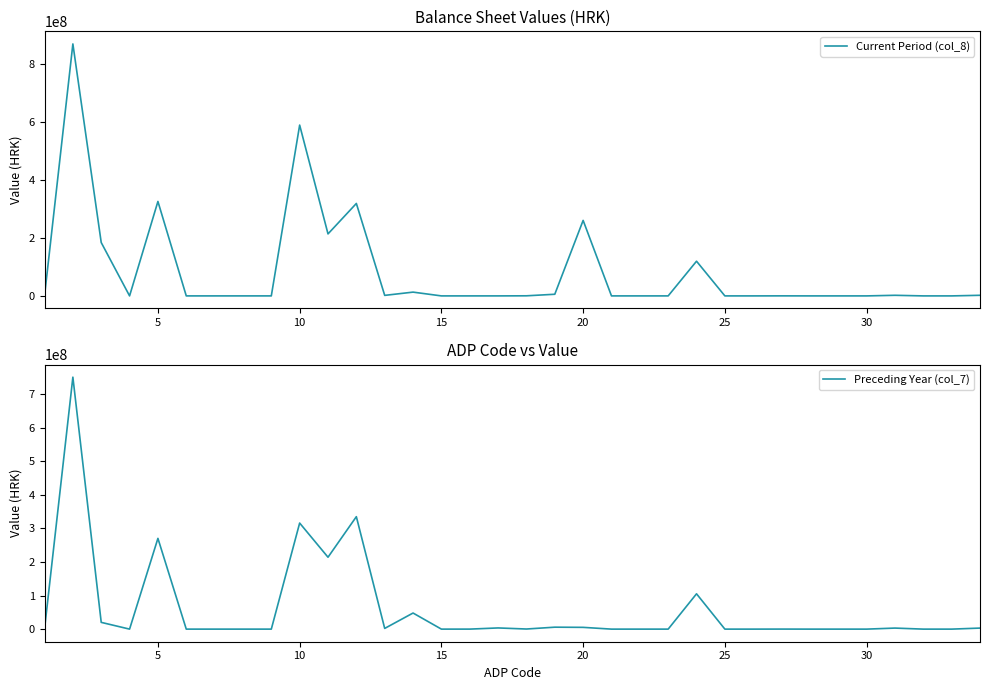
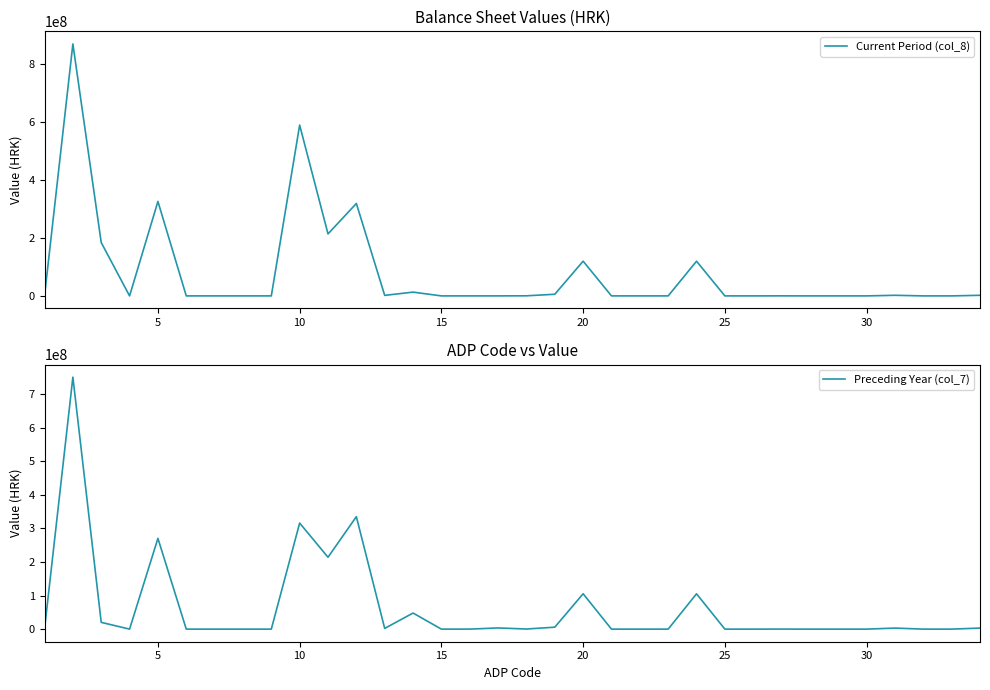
Balance Sheet Values (HRK), 20: 260000000 -> 120000000
ADP Code vs Value, 20: 10000000 -> 110000000
